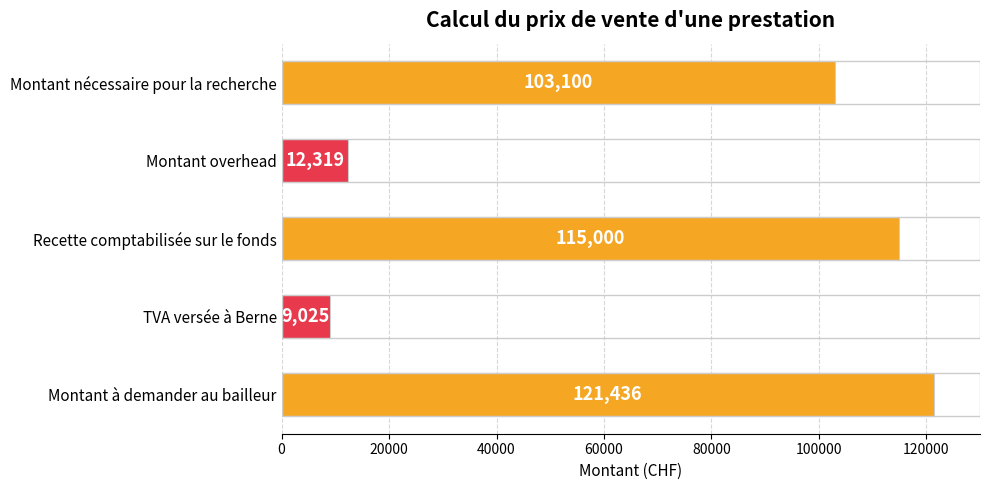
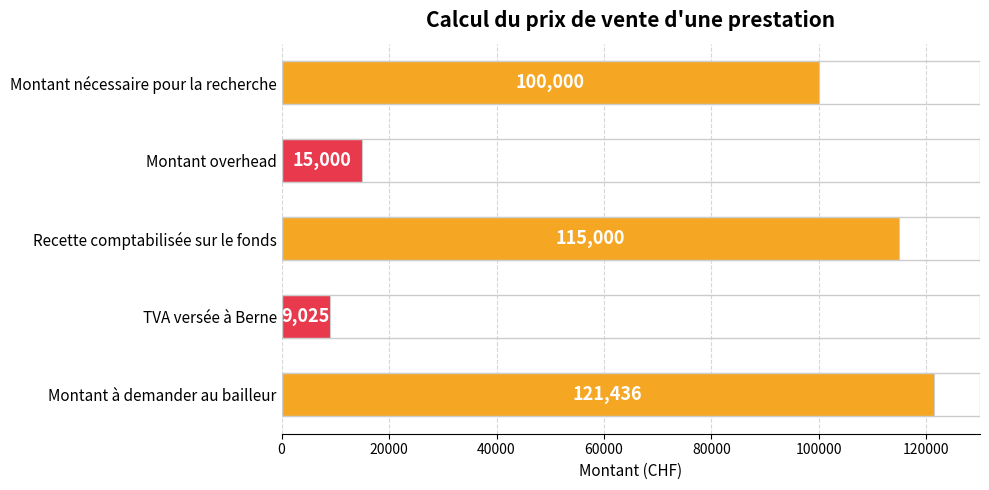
Montant nécessaire pour la recherche: 103,100 -> 100,000
Montant overhead: 12,319 -> 15,000
